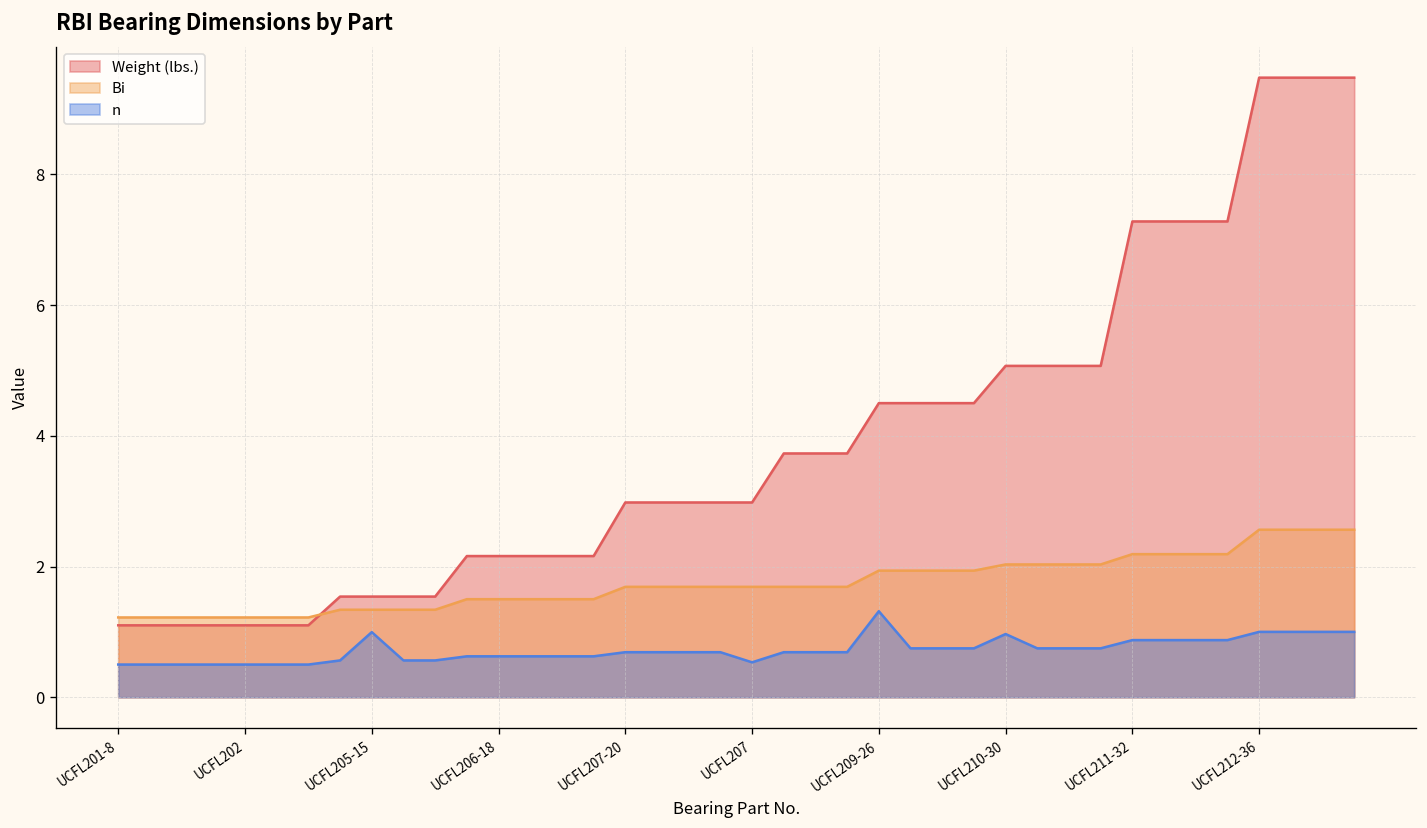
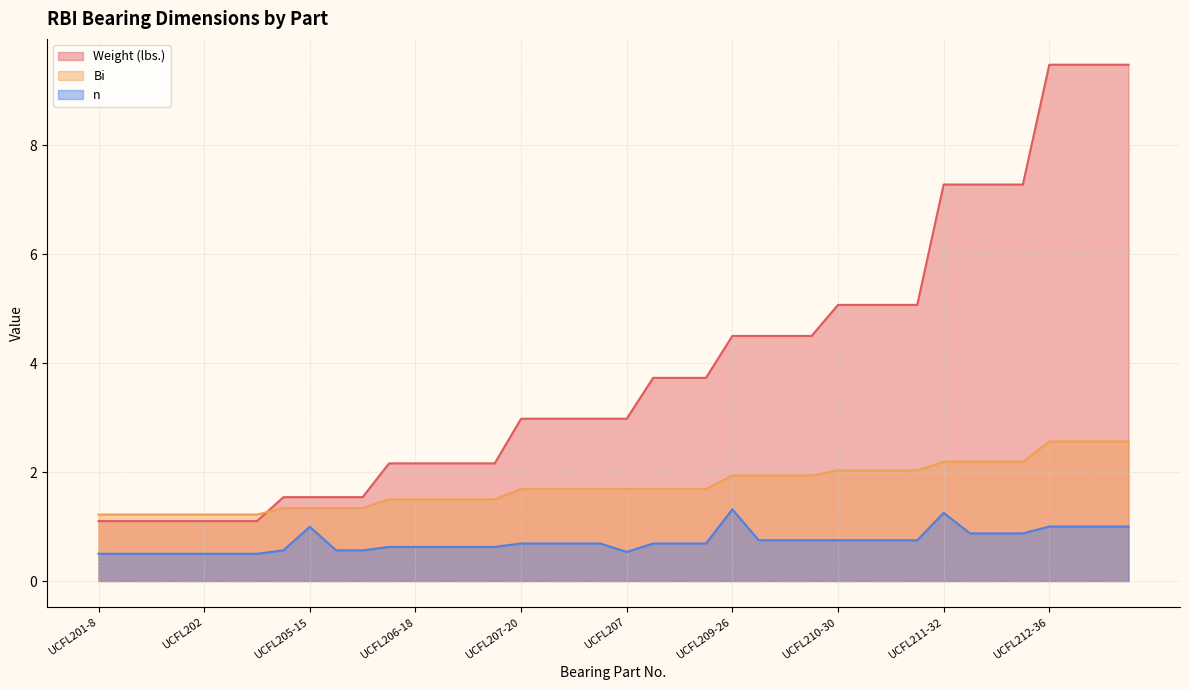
n, UCFL210-30: 1.0 -> 0.7
n, UCFL211-32: 0.9 -> 1.3
